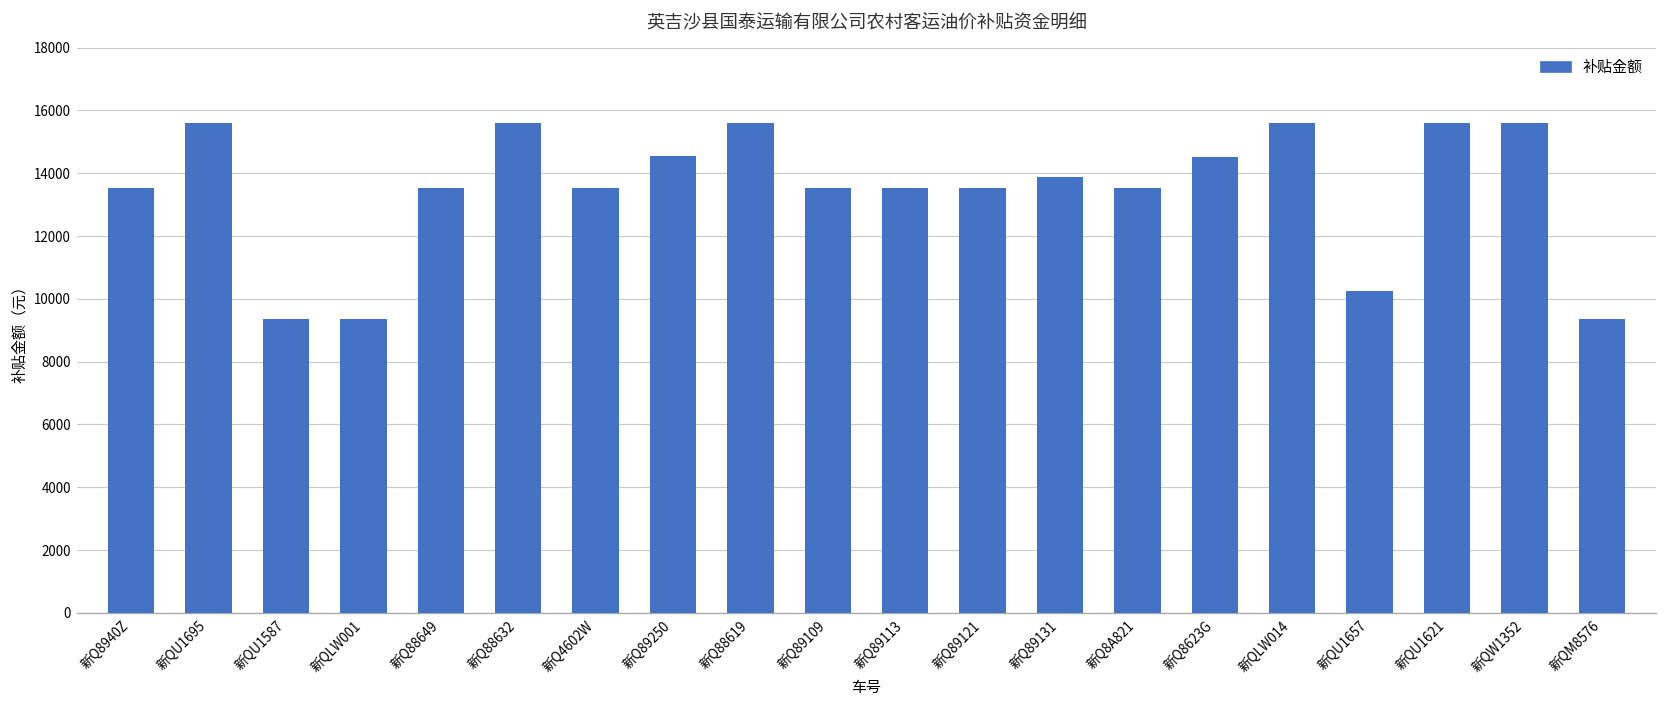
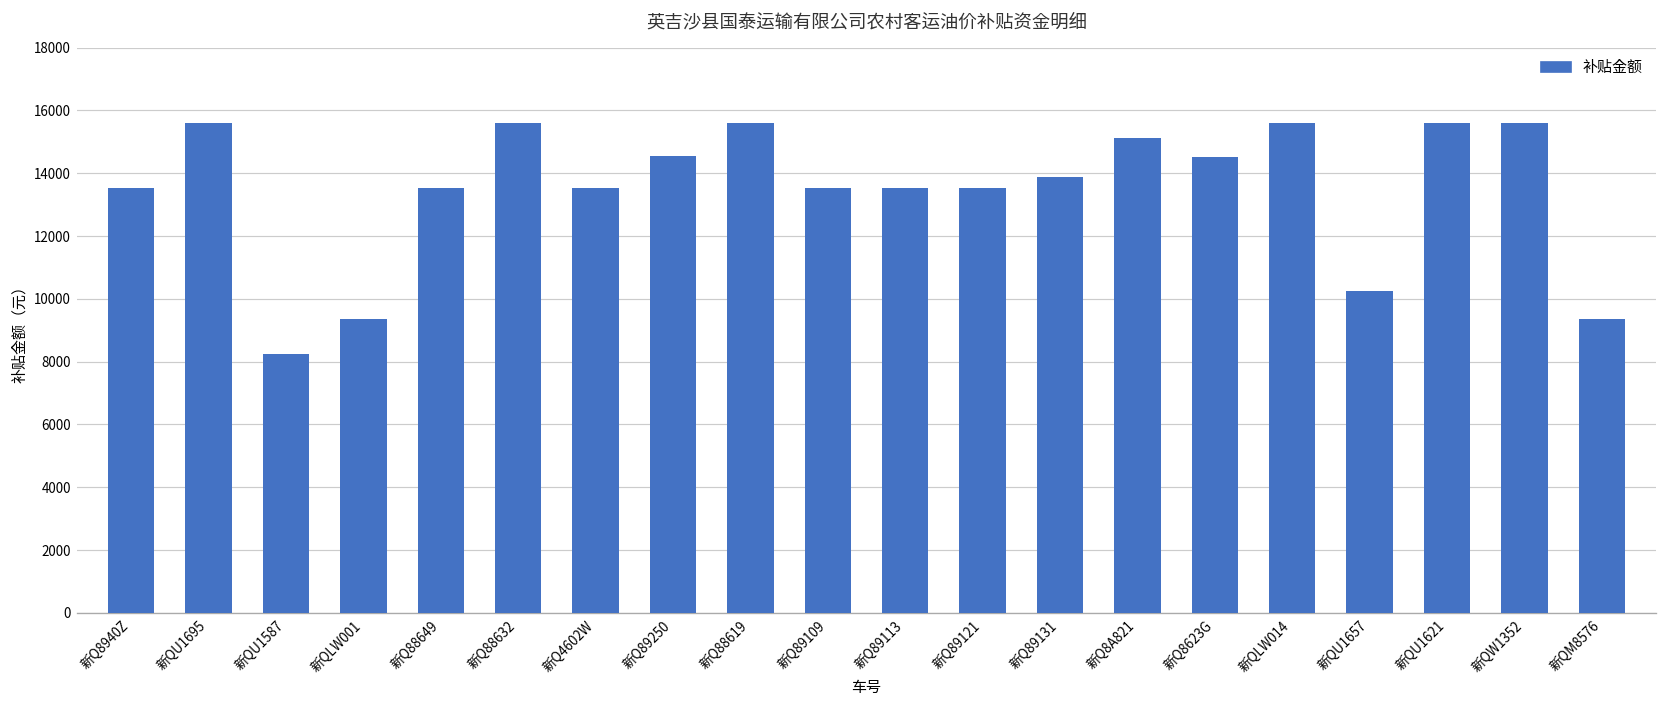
新QU1587: 9400 -> 8200
新Q8A821: 13500 -> 15100
